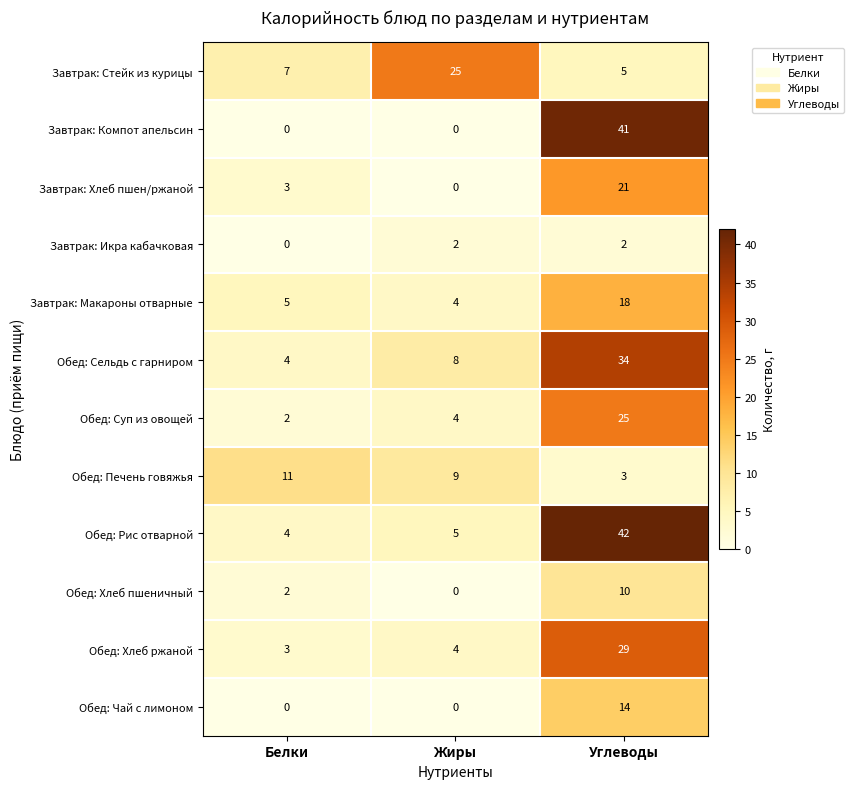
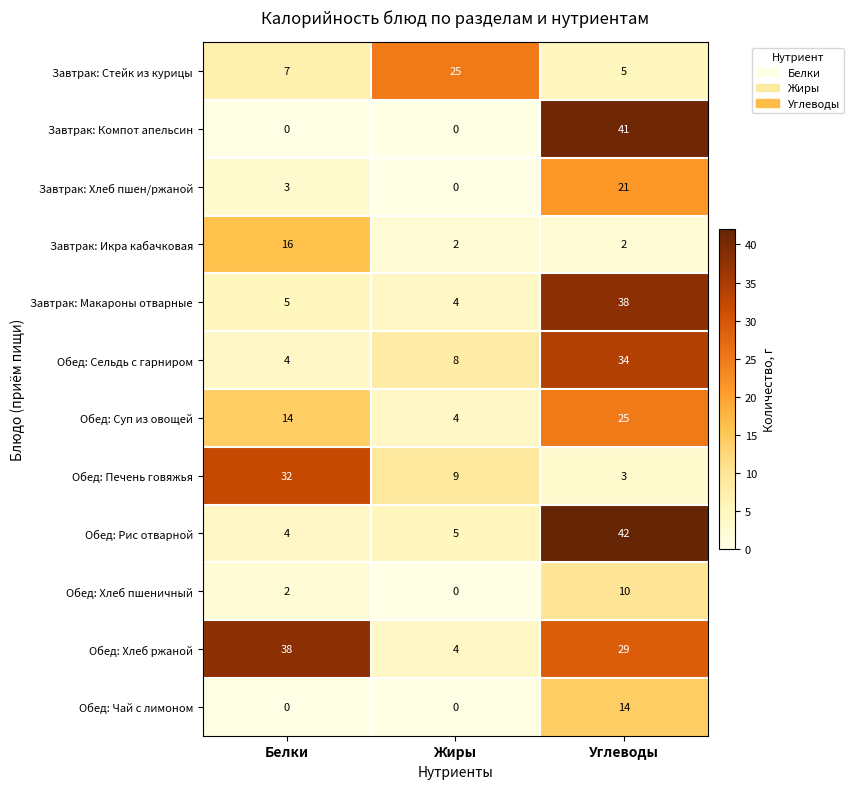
Завтрак: Икра кабачковая, Белки: 0 -> 16
Завтрак: Макароны отварные, Углеводы: 18 -> 38
Обед: Суп из овощей, Белки: 2 -> 14
Обед: Печень говяжья, Белки: 11 -> 32
Обед: Хлеб ржаной, Белки: 3 -> 38
